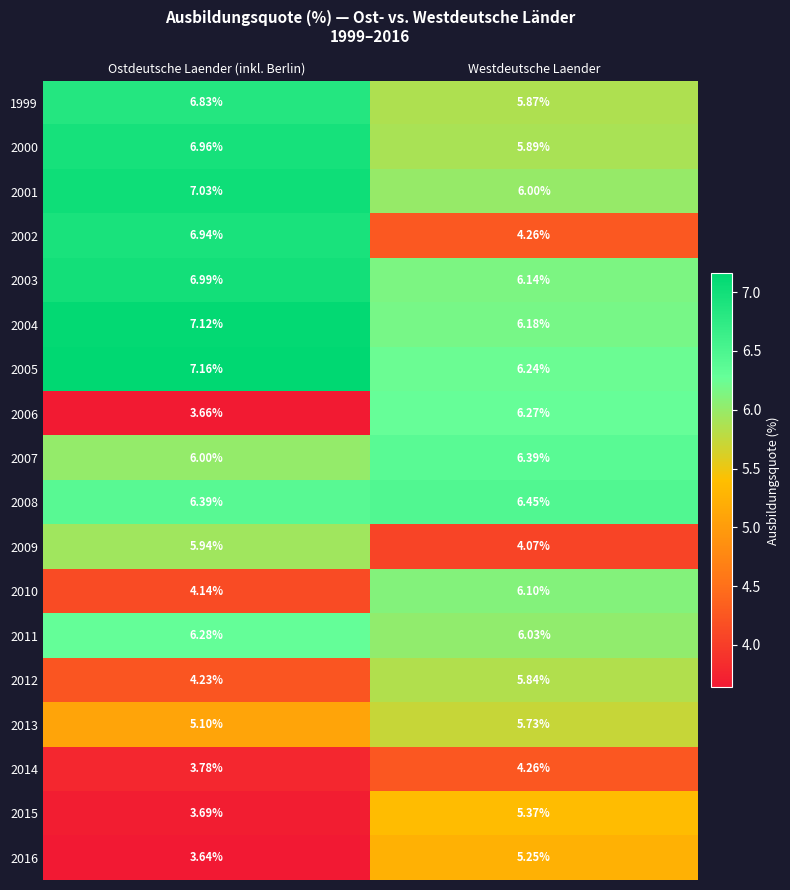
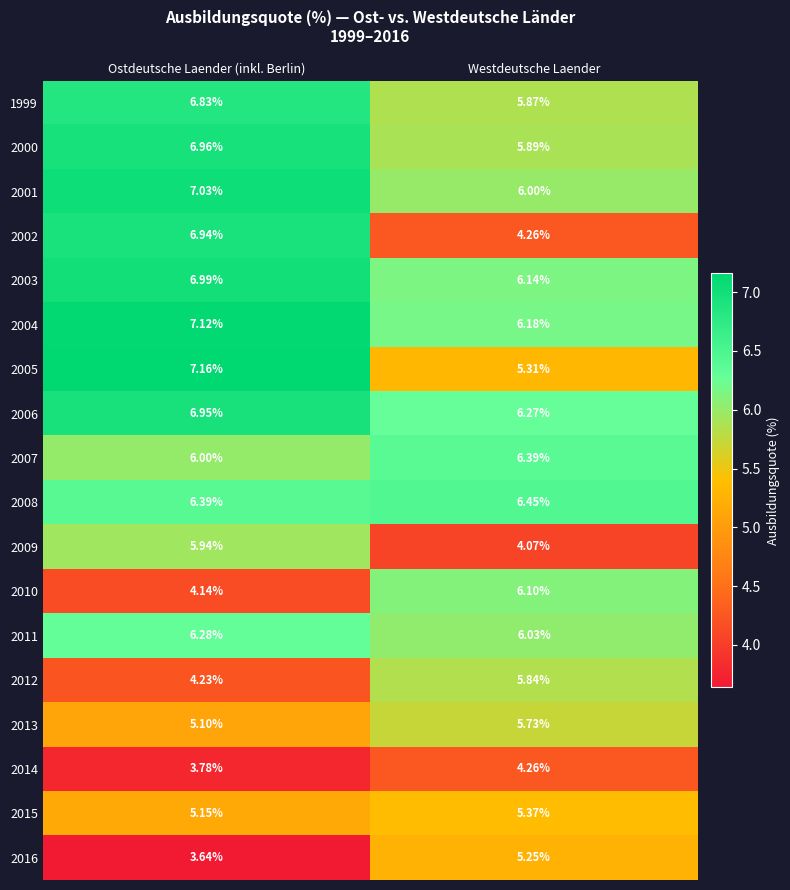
2005, Westdeutsche Laender: 6.24% -> 5.31%
2006, Ostdeutsche Laender (inkl. Berlin): 3.66% -> 6.95%
2015, Ostdeutsche Laender (inkl. Berlin): 3.69% -> 5.15%
